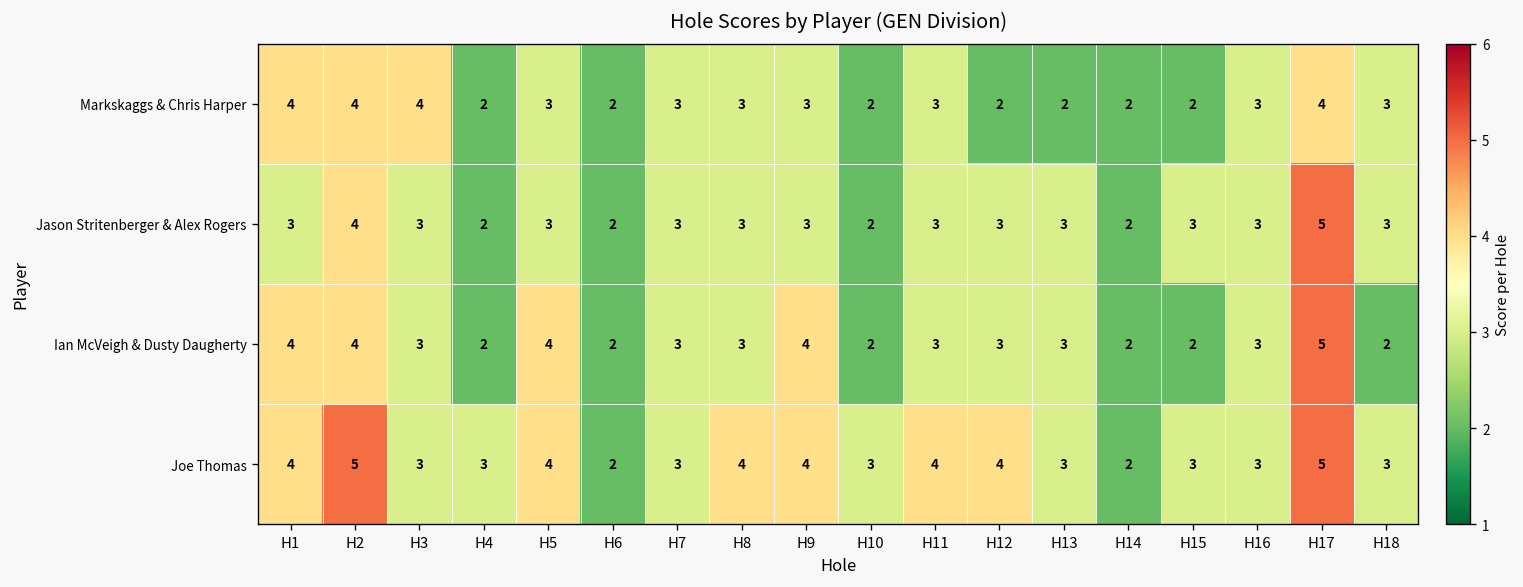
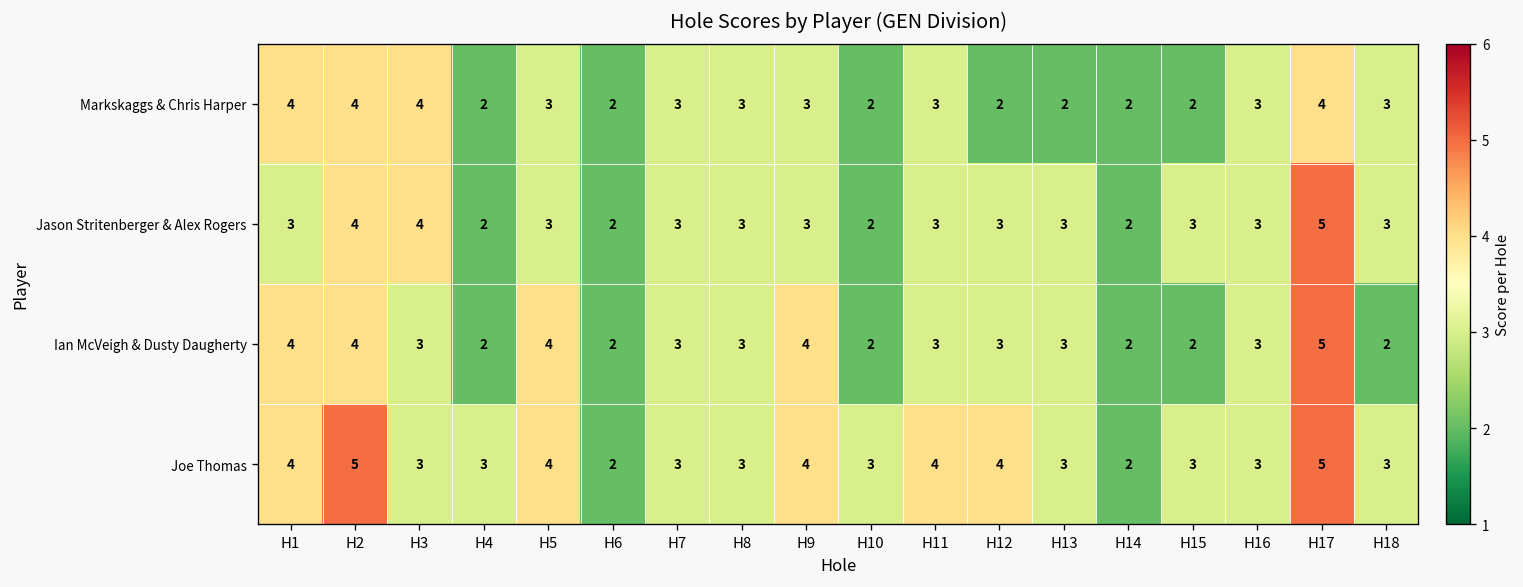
Jason Stritenberger & Alex Rogers, H3: 3 -> 4
Joe Thomas, H8: 4 -> 3
